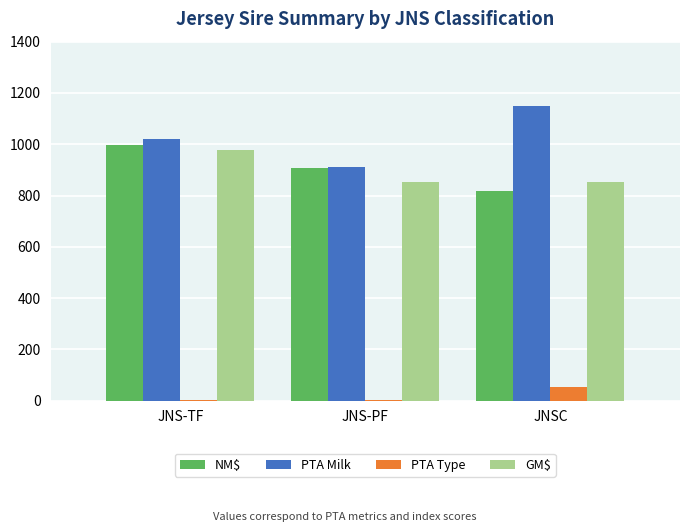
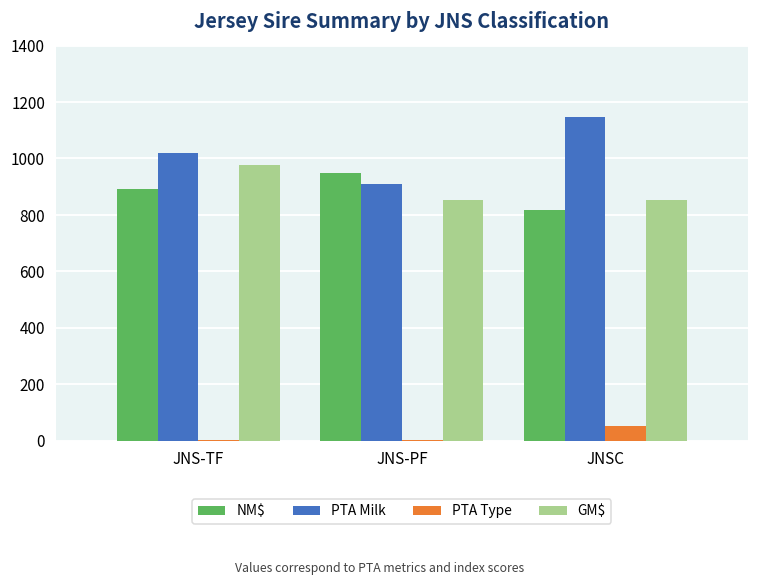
NM$, JNS-TF: 1000 -> 890
NM$, JNS-PF: 910 -> 950
